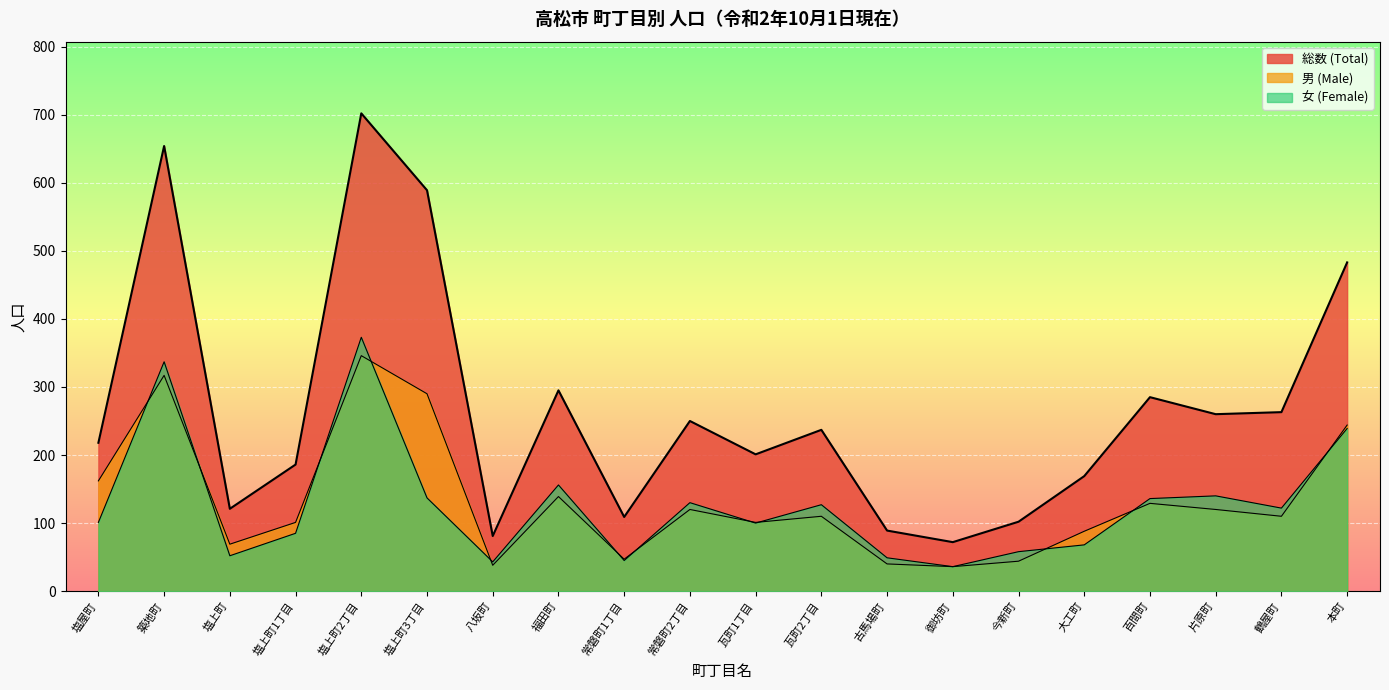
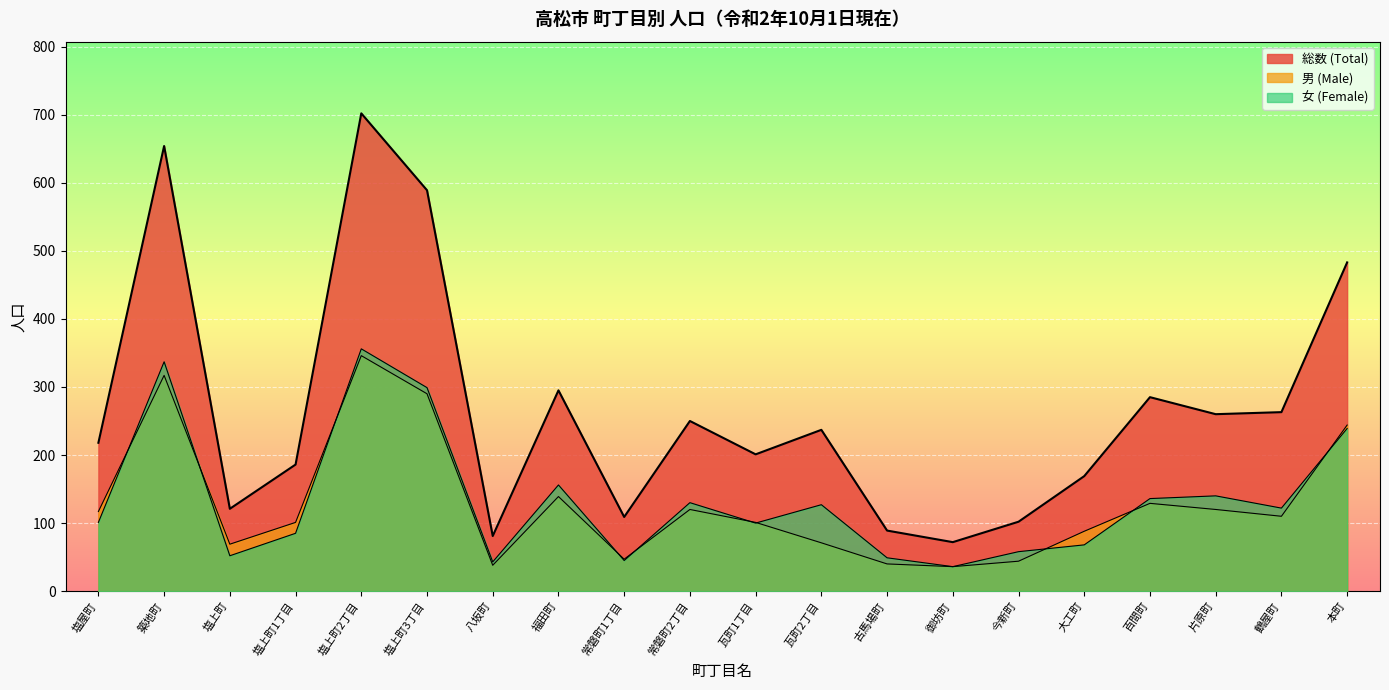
男 (Male), 塩屋町: 160 -> 120
女 (Female), 塩上町2丁目: 370 -> 360
女 (Female), 塩上町3丁目: 140 -> 300
男 (Male), 瓦町2丁目: 110 -> 70
